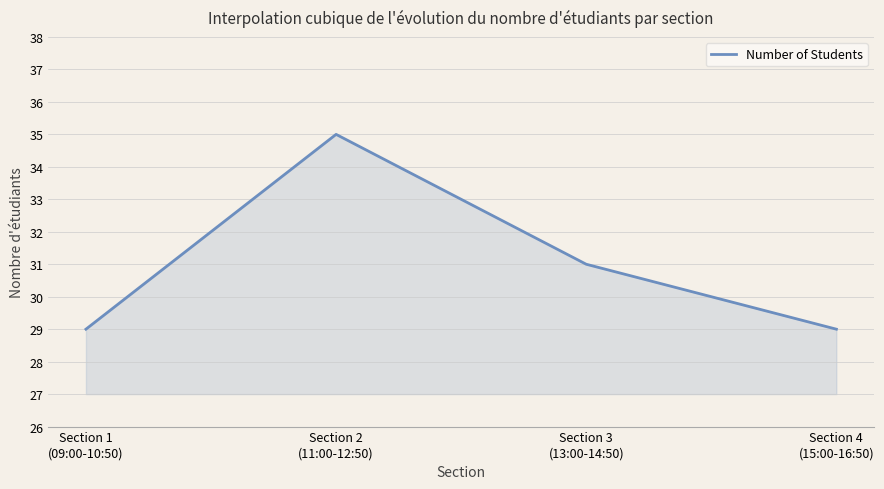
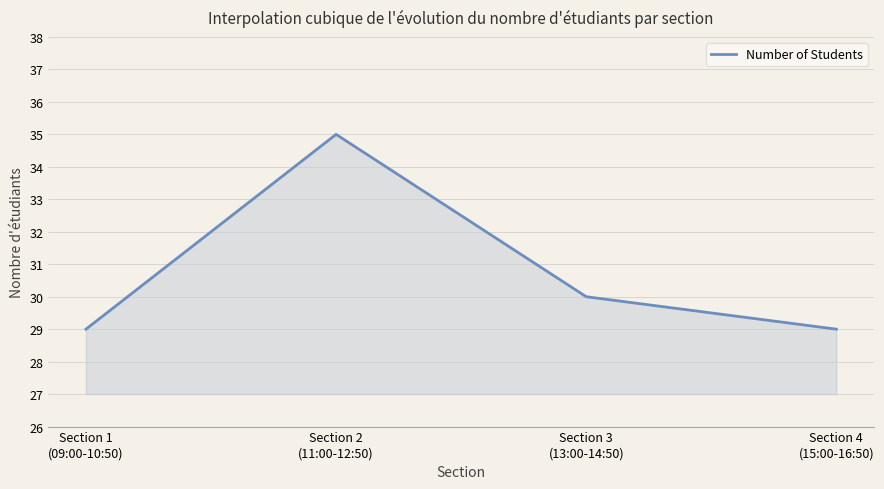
Section 3 (13:00-14:50): 31 -> 30
